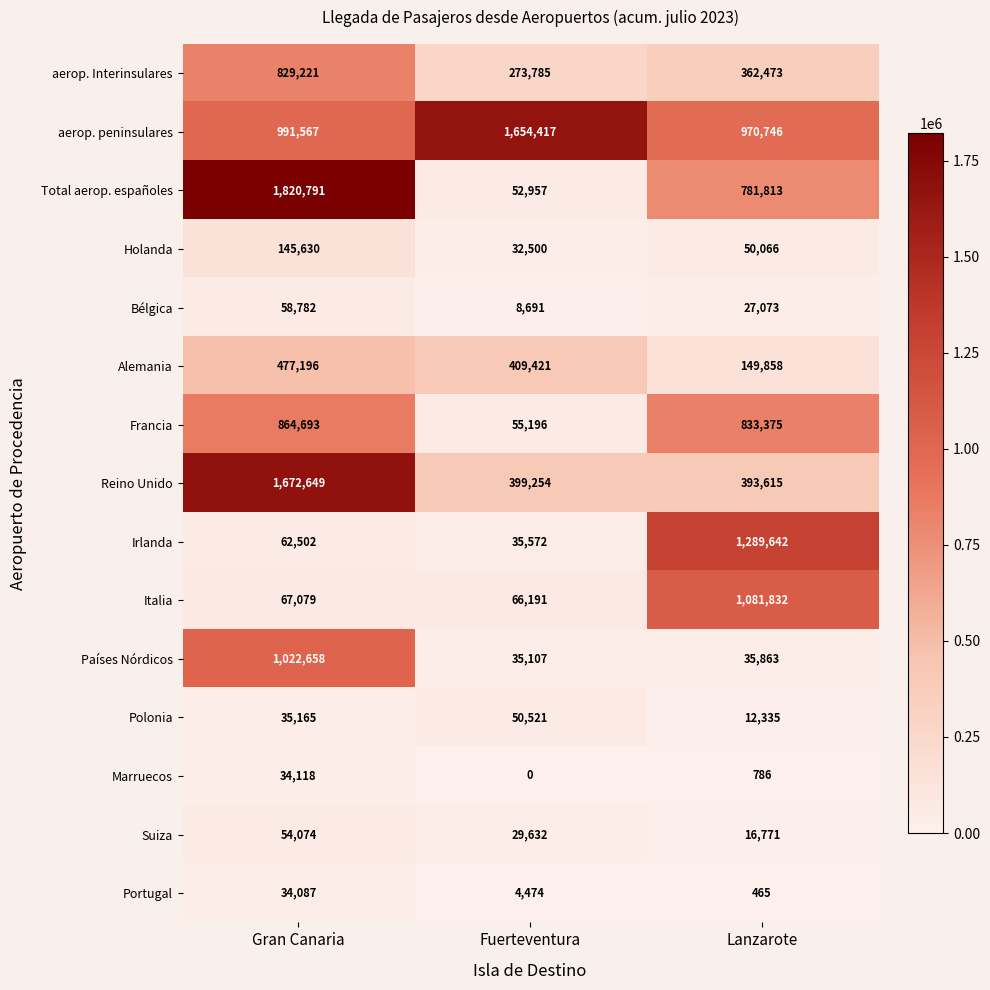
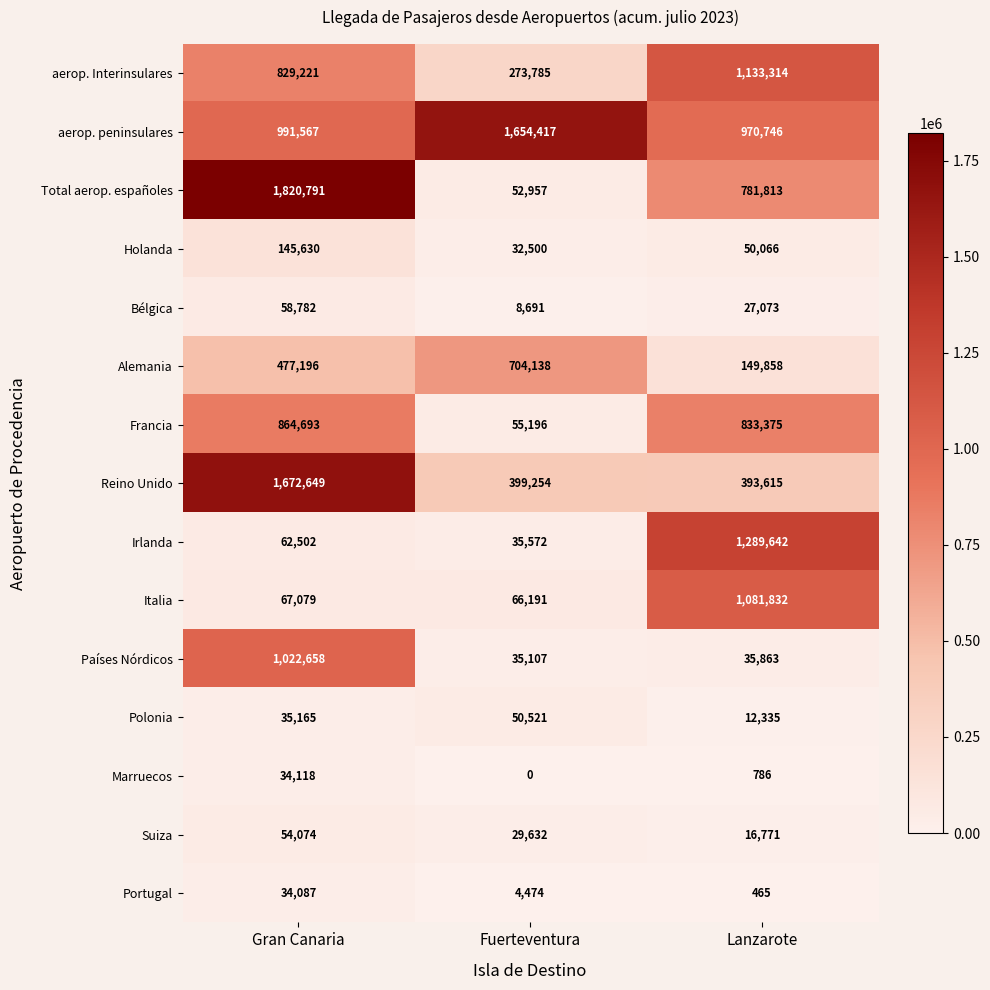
aerop. Interinsulares, Lanzarote: 362,473 -> 1,133,314
Alemania, Fuerteventura: 409,421 -> 704,138
